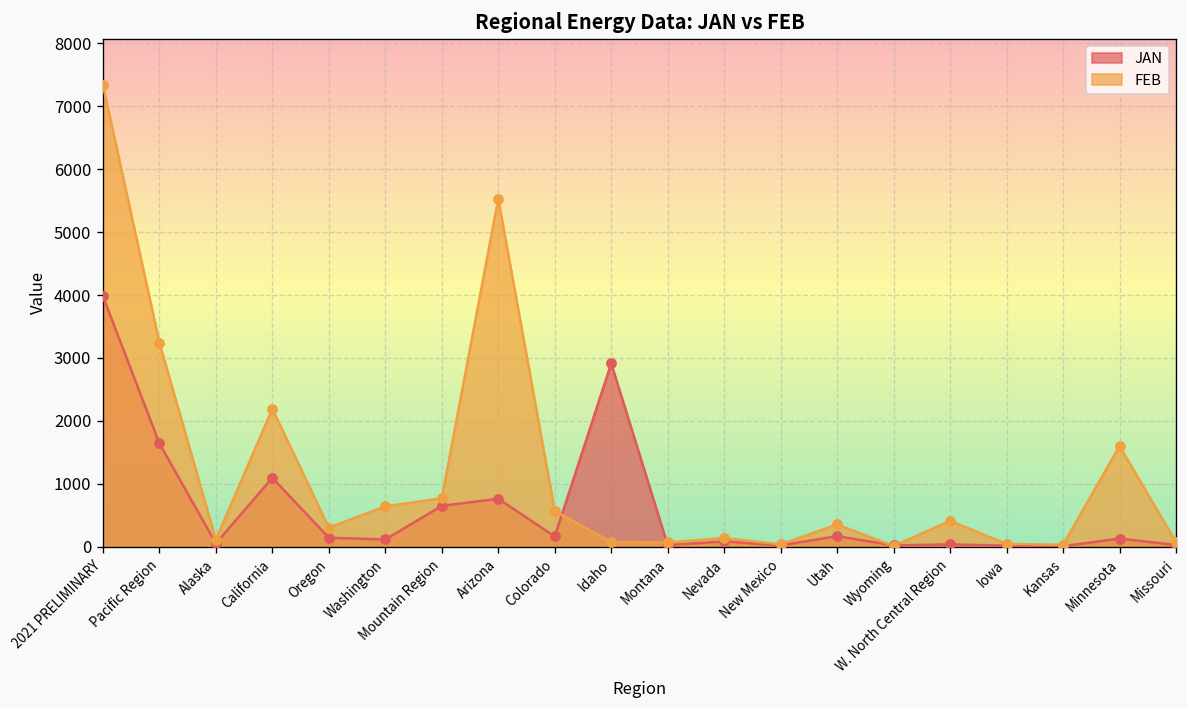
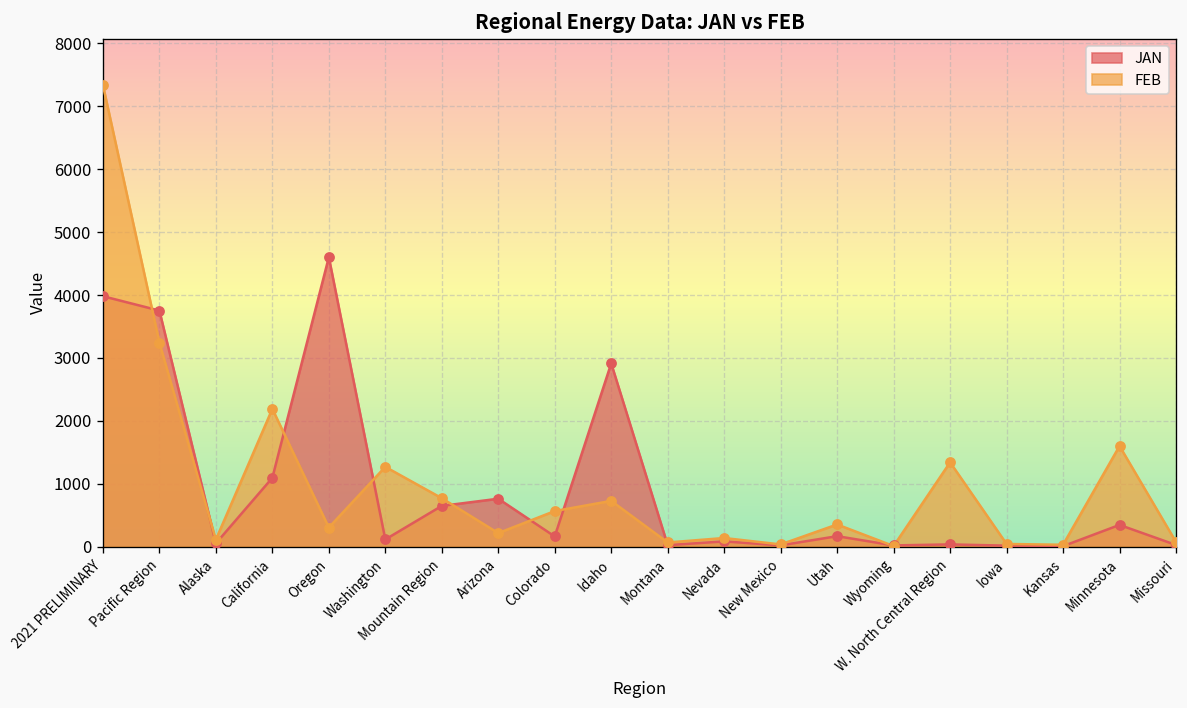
JAN, Pacific Region: 1600 -> 3800
JAN, Oregon: 100 -> 4600
FEB, Washington: 600 -> 1300
FEB, Arizona: 5500 -> 200
FEB, Idaho: 100 -> 700
FEB, W. North Central Region: 400 -> 1300
JAN, Minnesota: 100 -> 300
